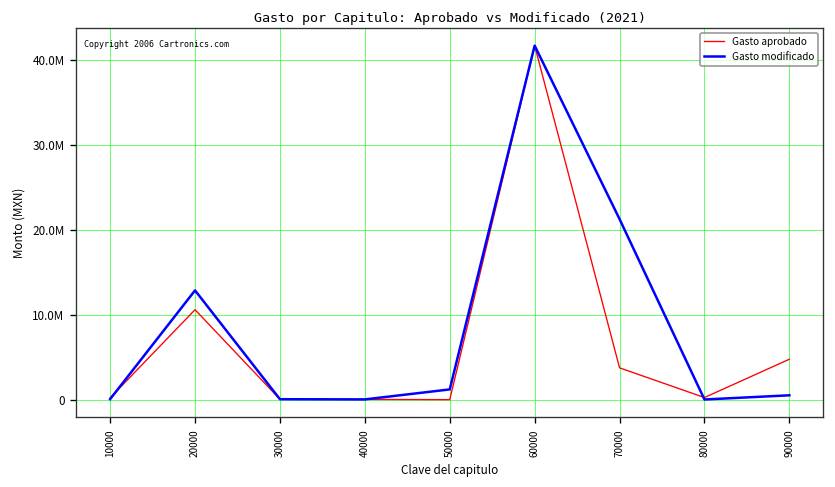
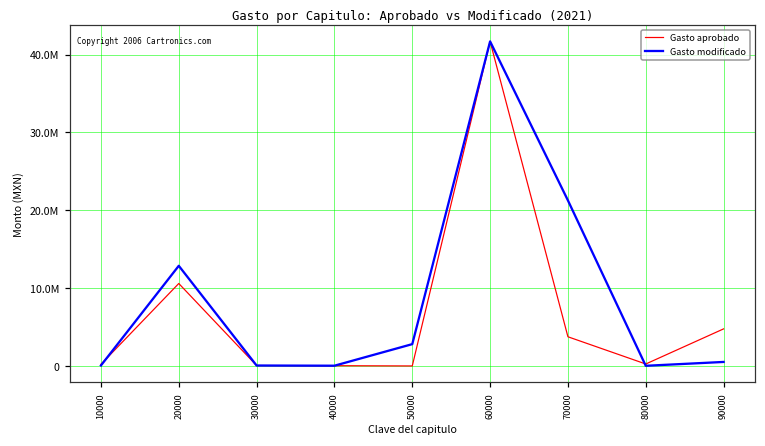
Gasto modificado, 50000: 1000000 -> 3000000
